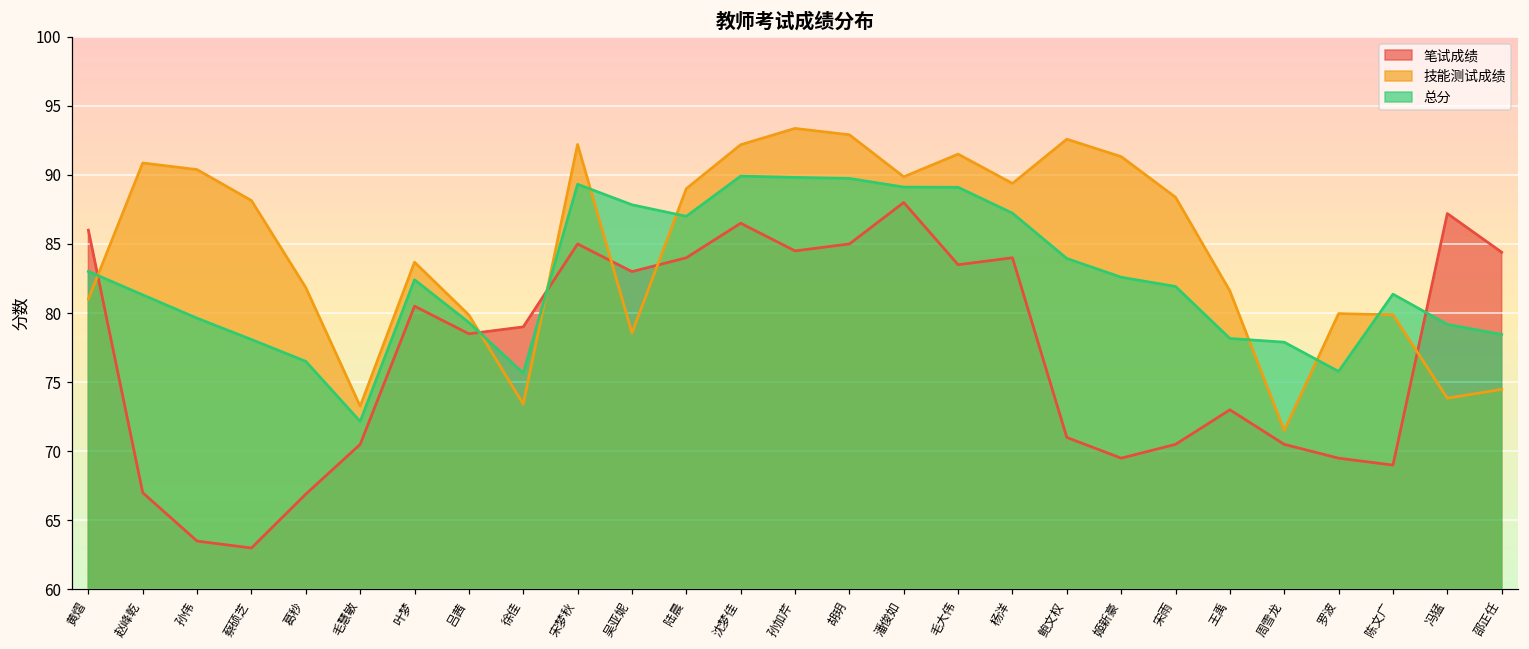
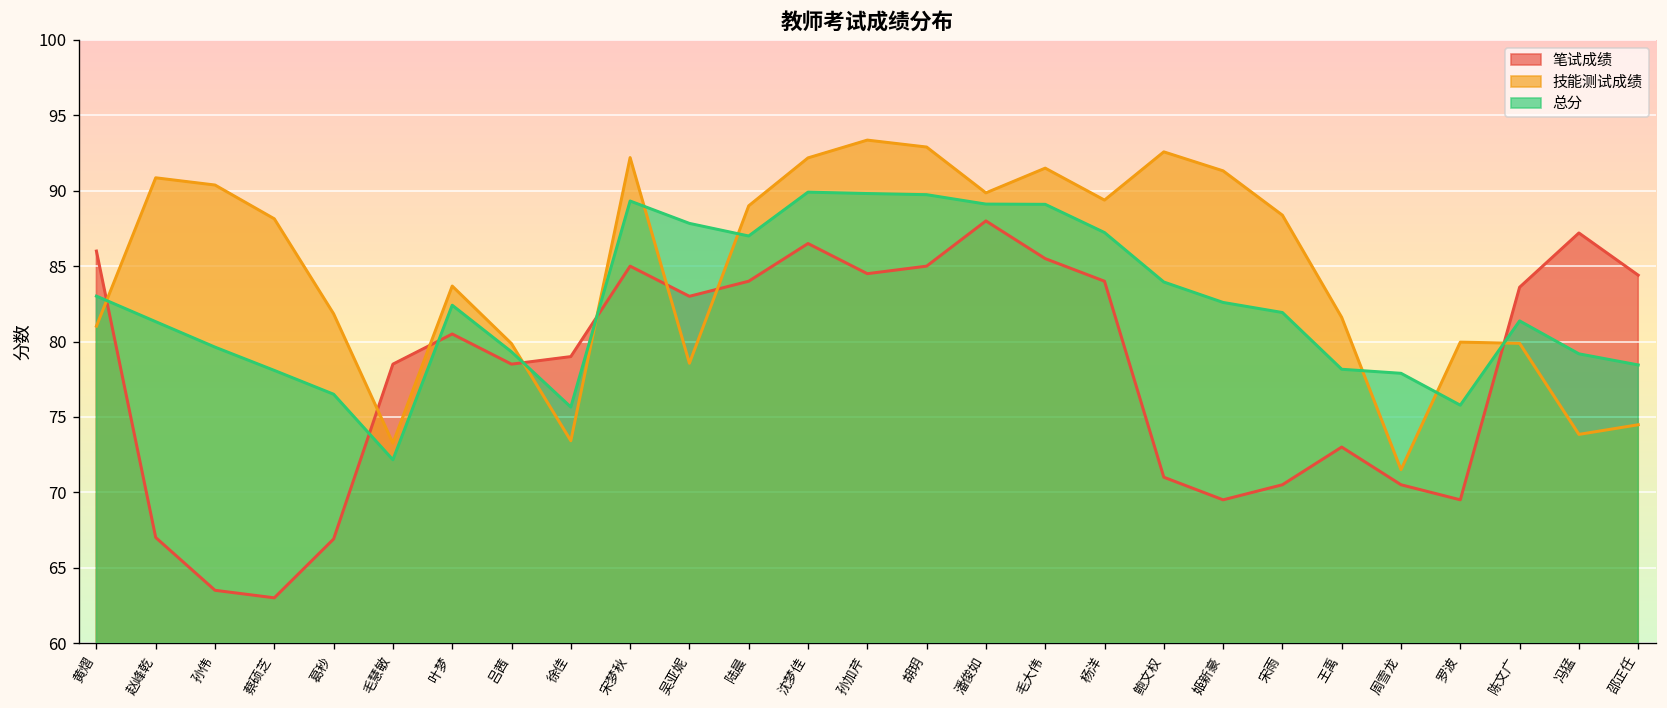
笔试成绩, 毛慧敏: 70.5 -> 78.5
笔试成绩, 毛大伟: 83.5 -> 85.5
笔试成绩, 陈文广: 69.0 -> 83.6
